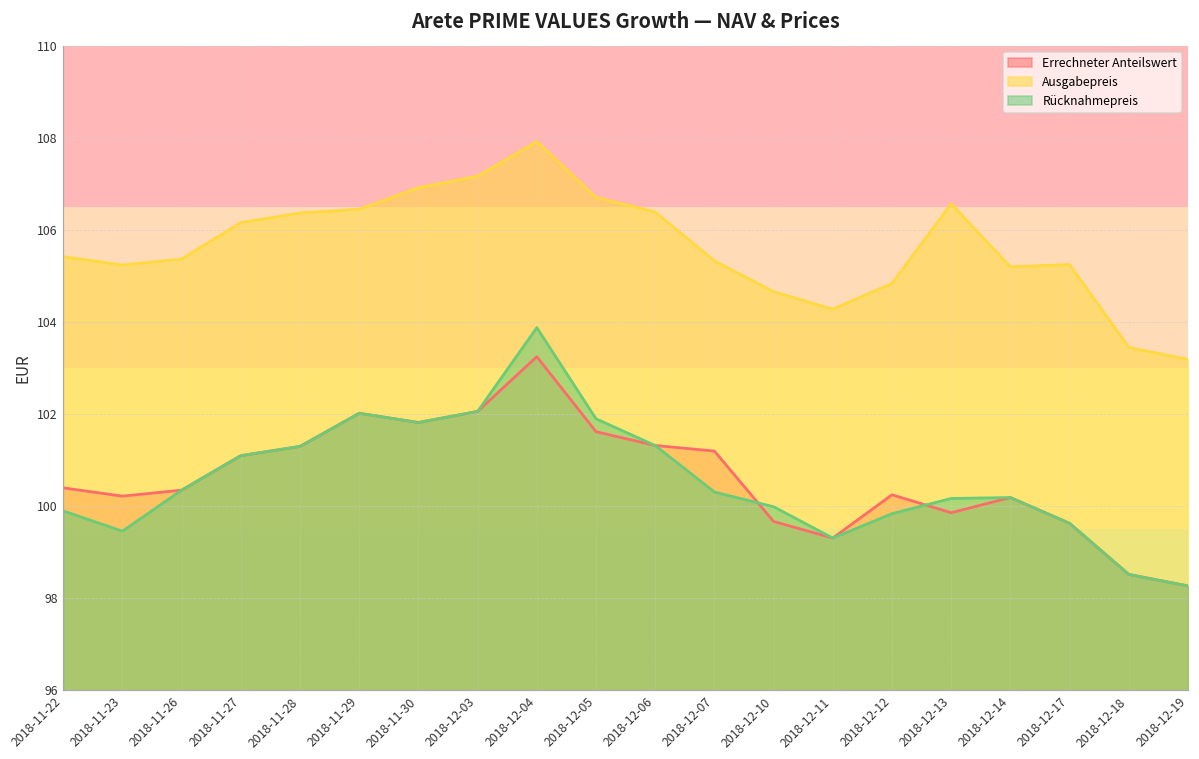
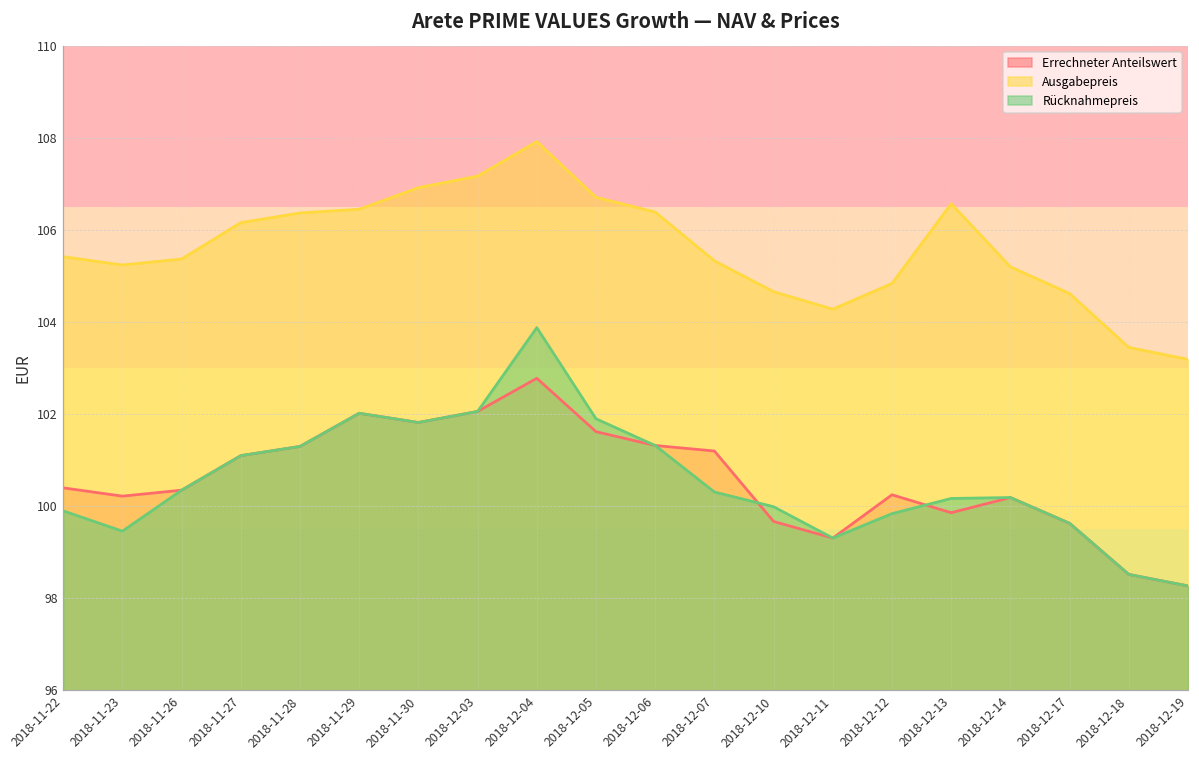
Errechneter Anteilswert, 2018-12-04: 103.3 -> 102.8
Ausgabepreis, 2018-12-17: 105.3 -> 104.6
